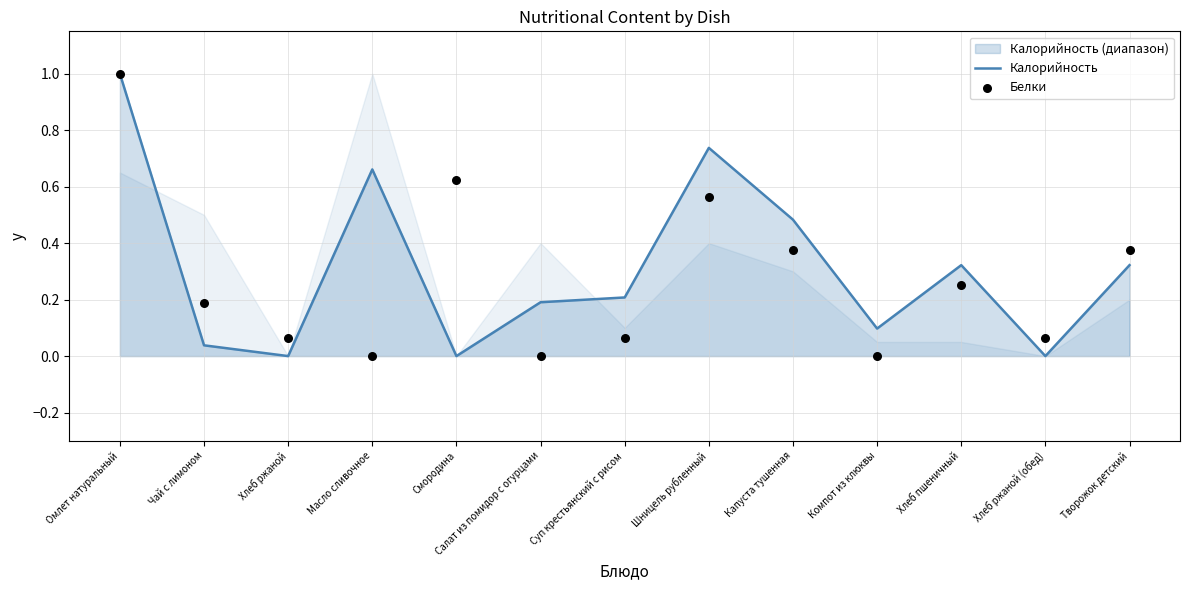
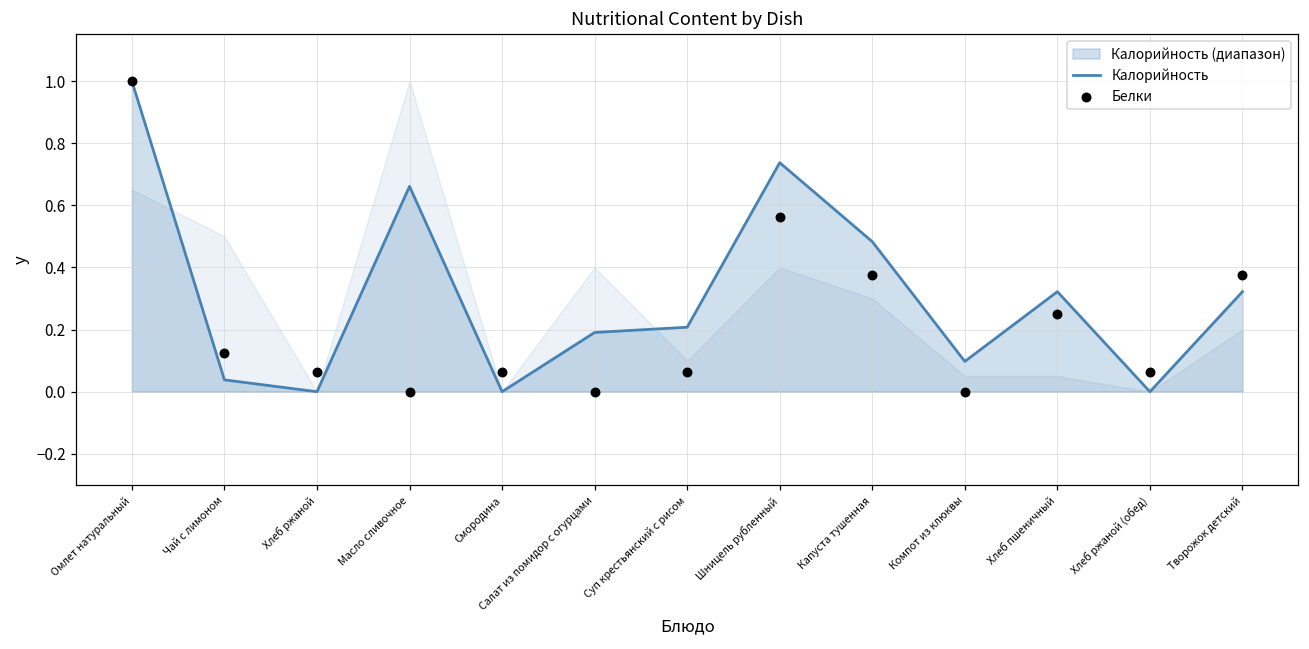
Белки, Чай с лимоном: 0.19 -> 0.13
Белки, Смородина: 0.63 -> 0.06
